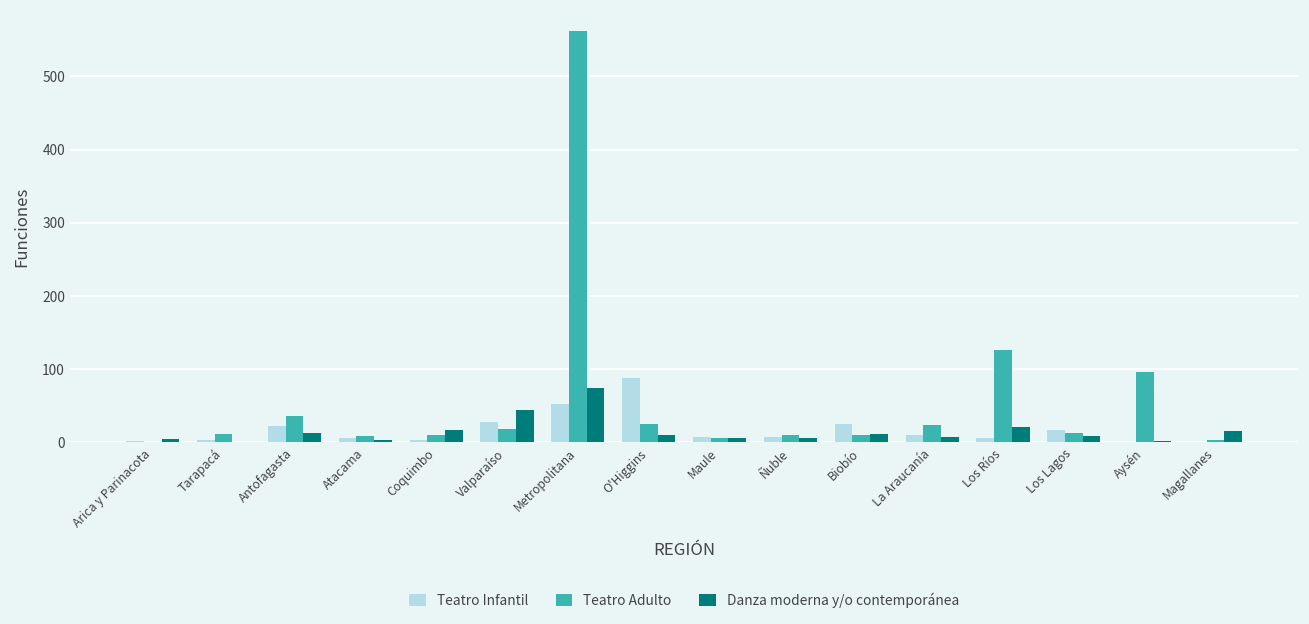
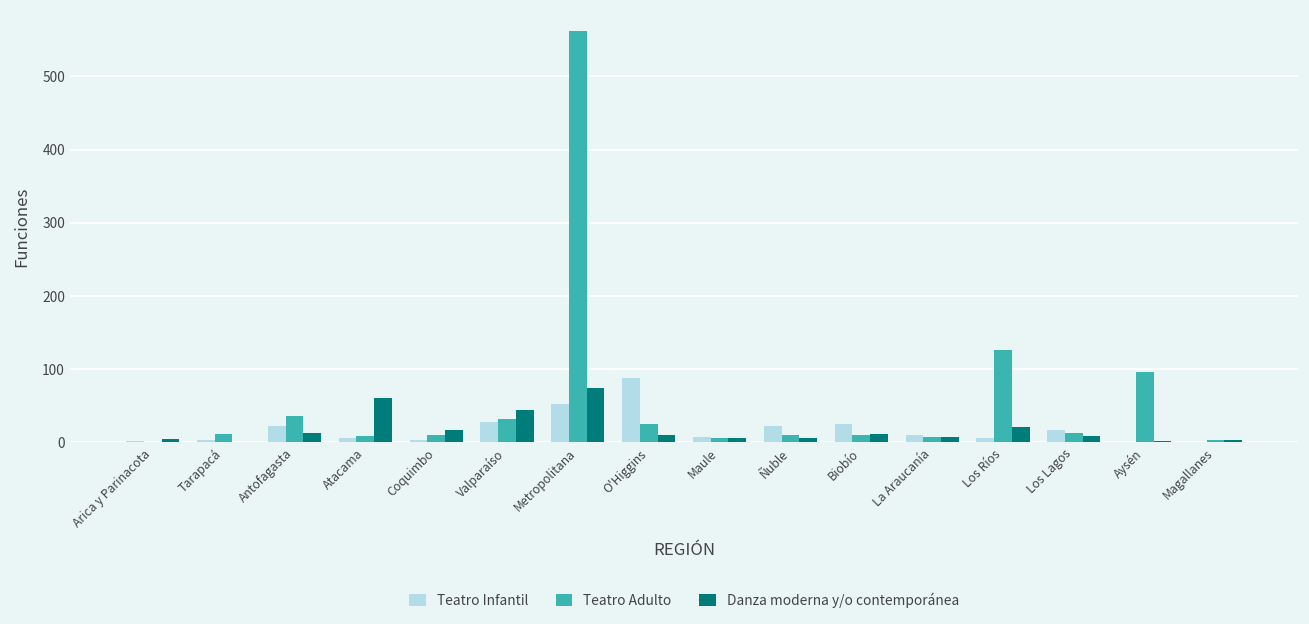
Danza moderna y/o contemporánea, Atacama: 0 -> 60
Teatro Adulto, Valparaíso: 20 -> 30
Teatro Infantil, Ñuble: 10 -> 20
Teatro Adulto, La Araucanía: 20 -> 10
Danza moderna y/o contemporánea, Magallanes: 20 -> 0
